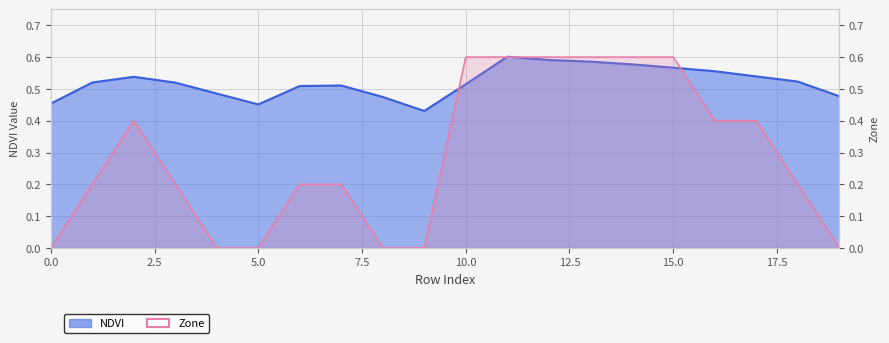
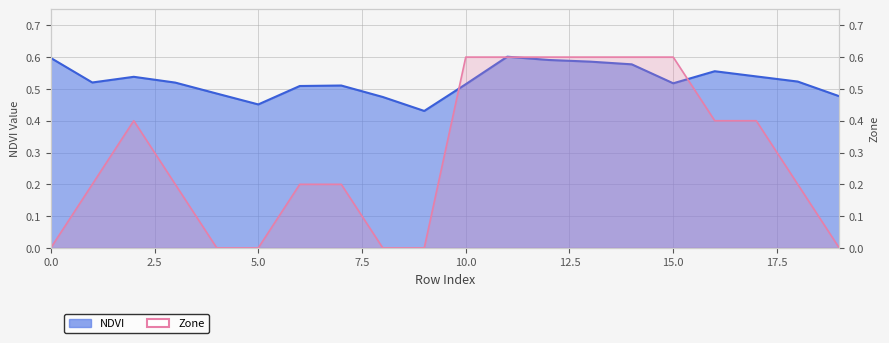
NDVI, 0.0: 0.45 -> 0.60
NDVI, 15.0: 0.57 -> 0.52
